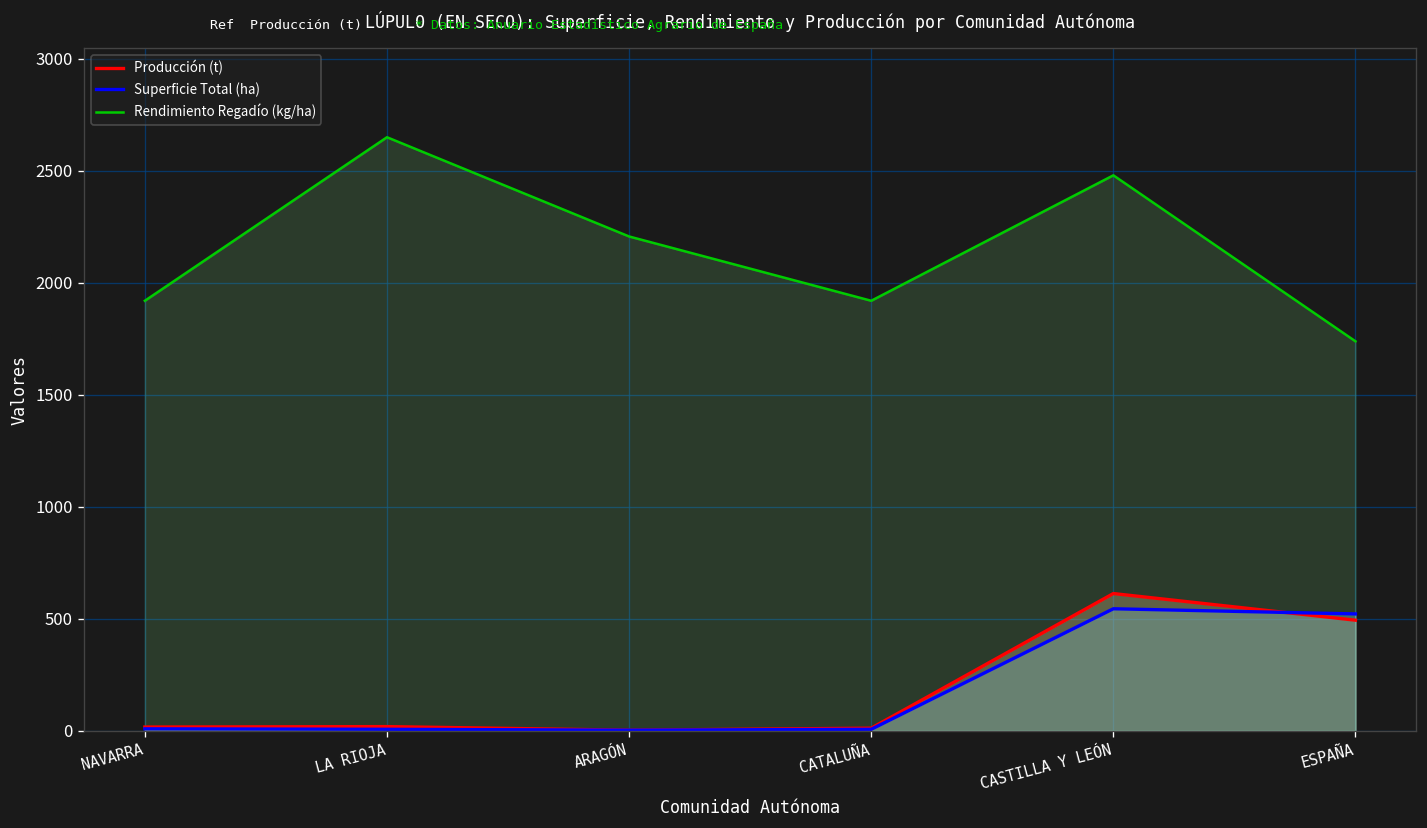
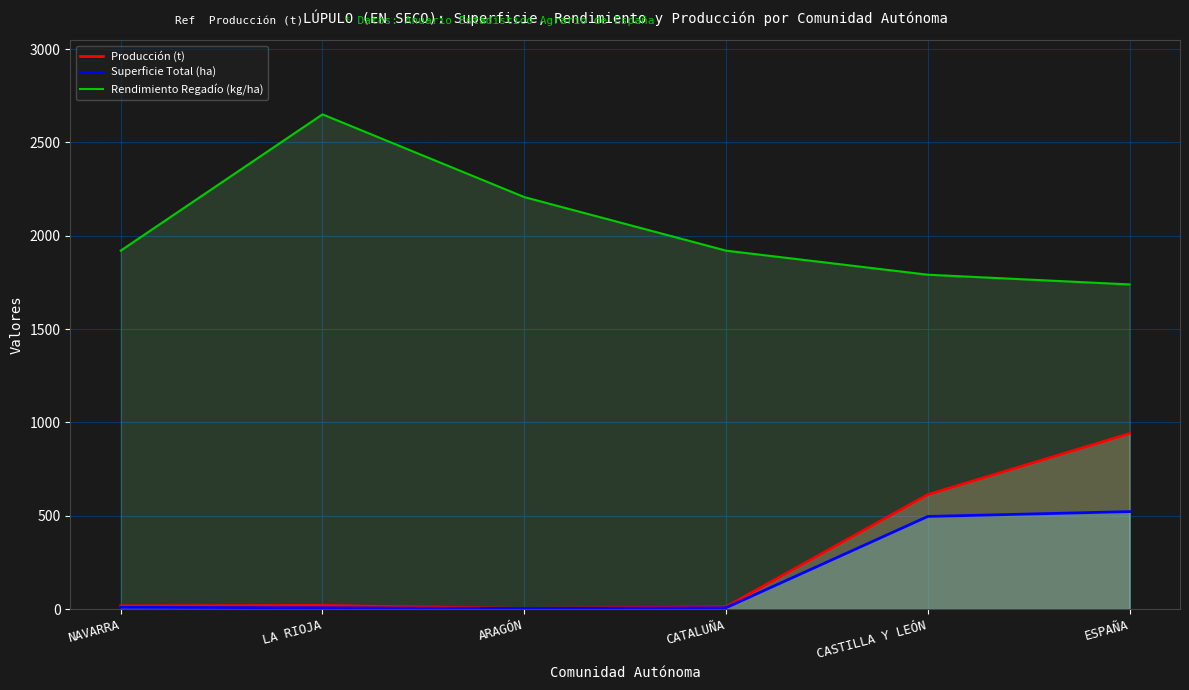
Superficie Total (ha), CASTILLA Y LEÓN: 550 -> 500
Rendimiento Regadío (kg/ha), CASTILLA Y LEÓN: 2480 -> 1790
Producción (t), ESPAÑA: 490 -> 940
